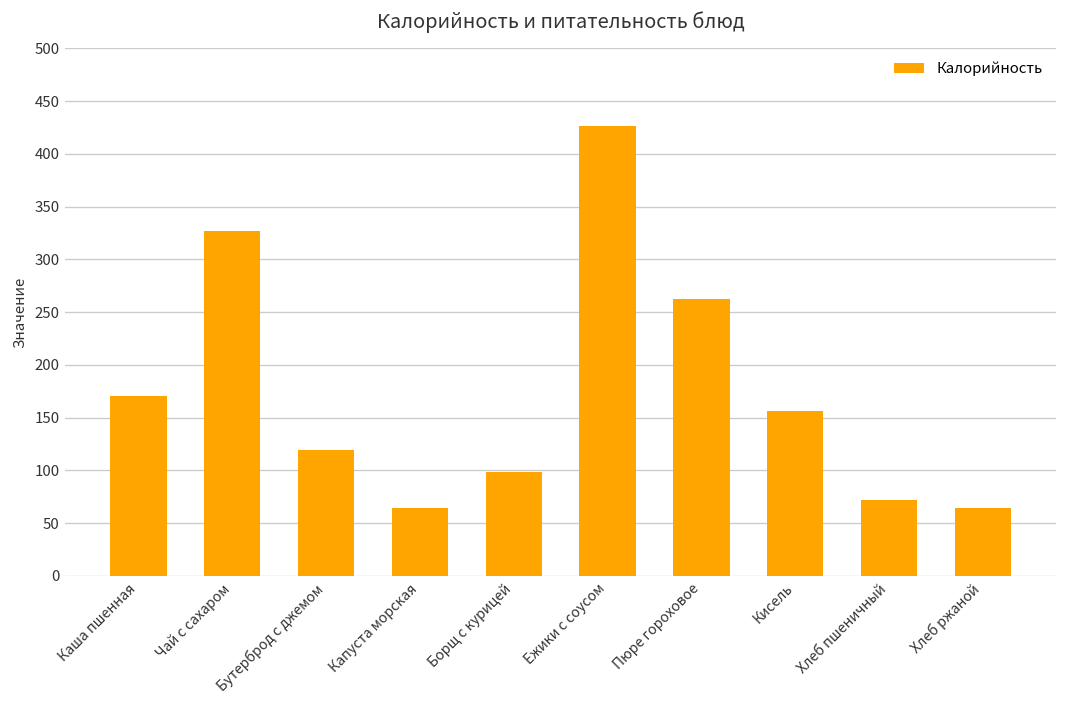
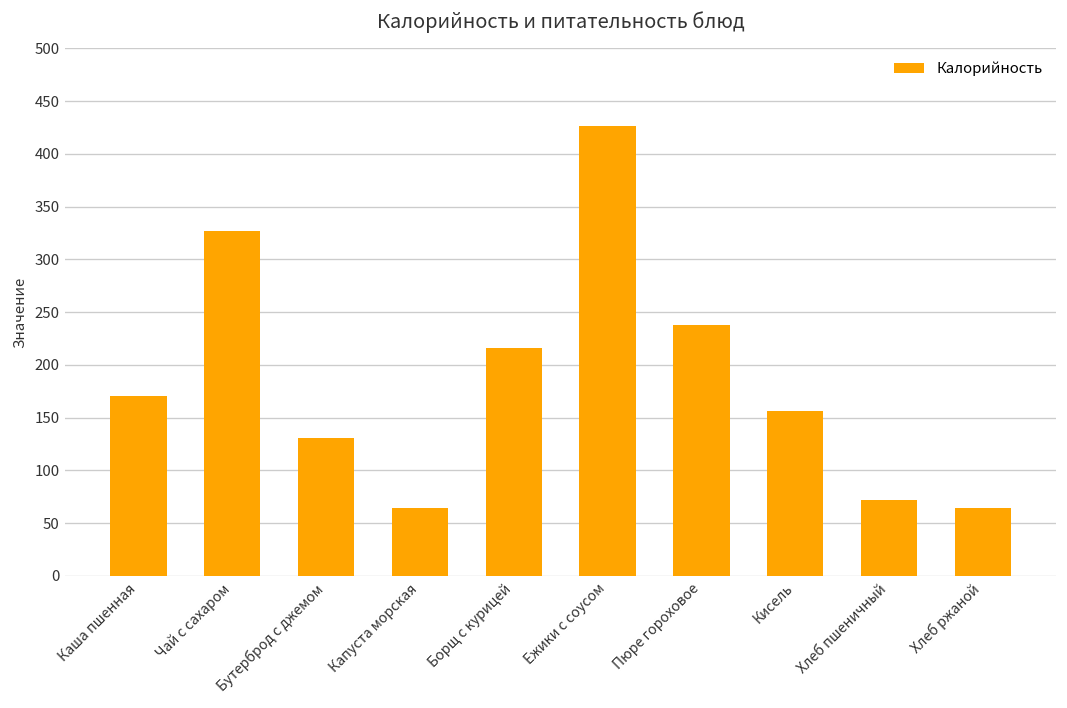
Бутерброд с джемом: 120 -> 130
Борщ с курицей: 100 -> 220
Пюре гороховое: 260 -> 240
